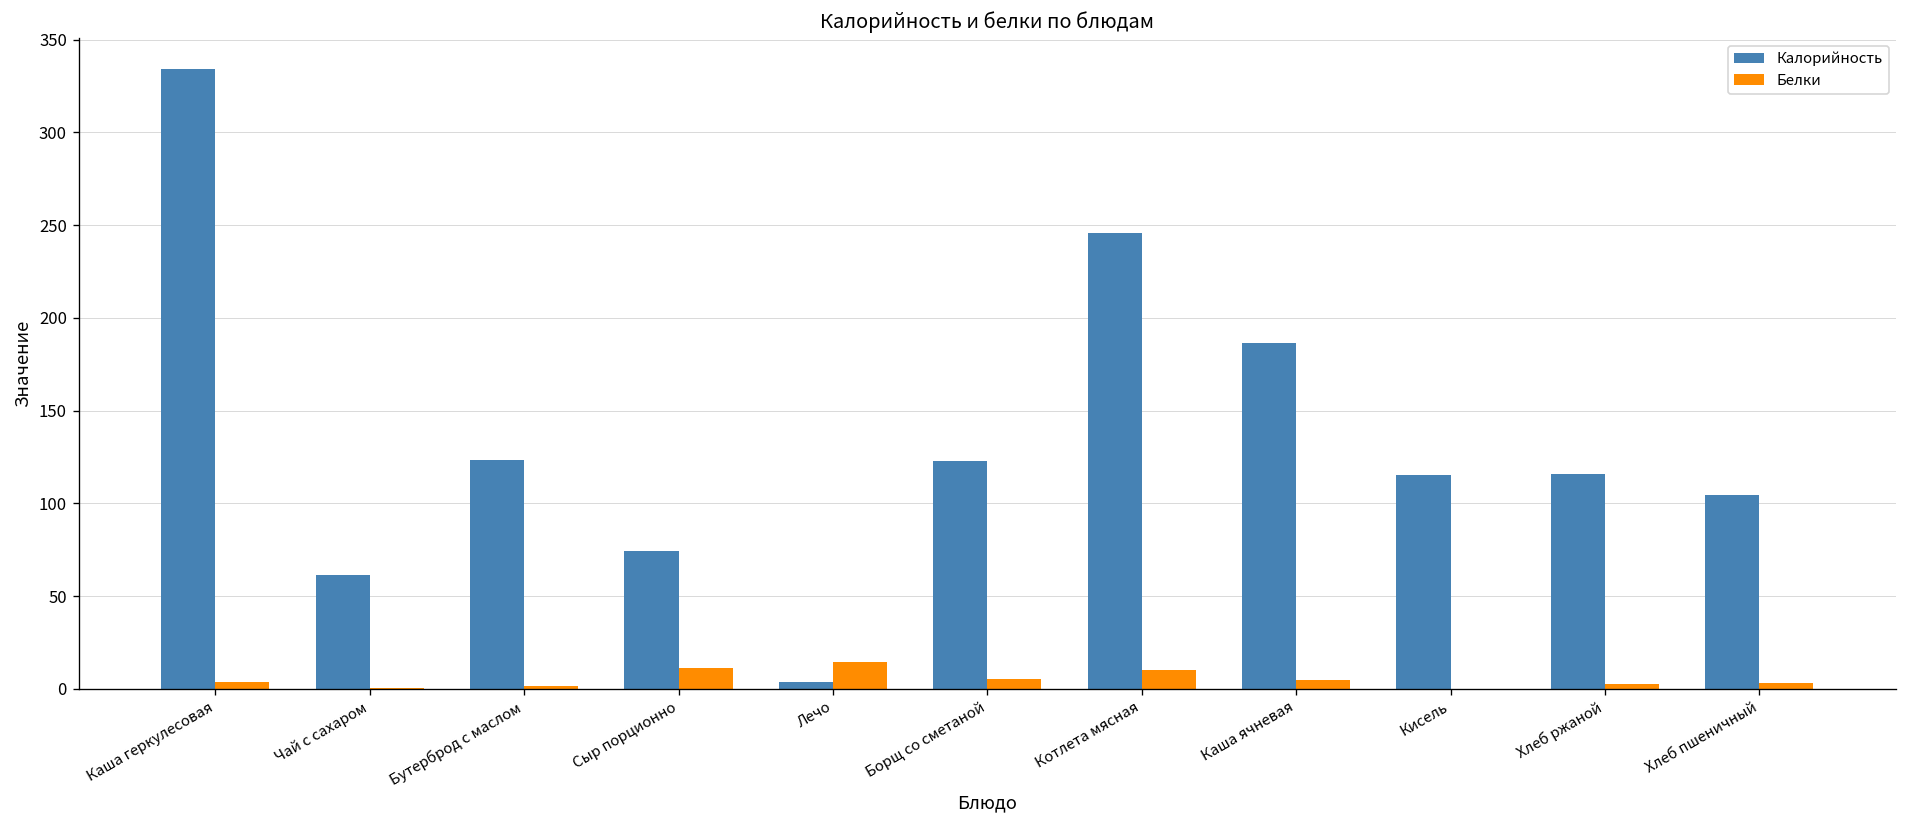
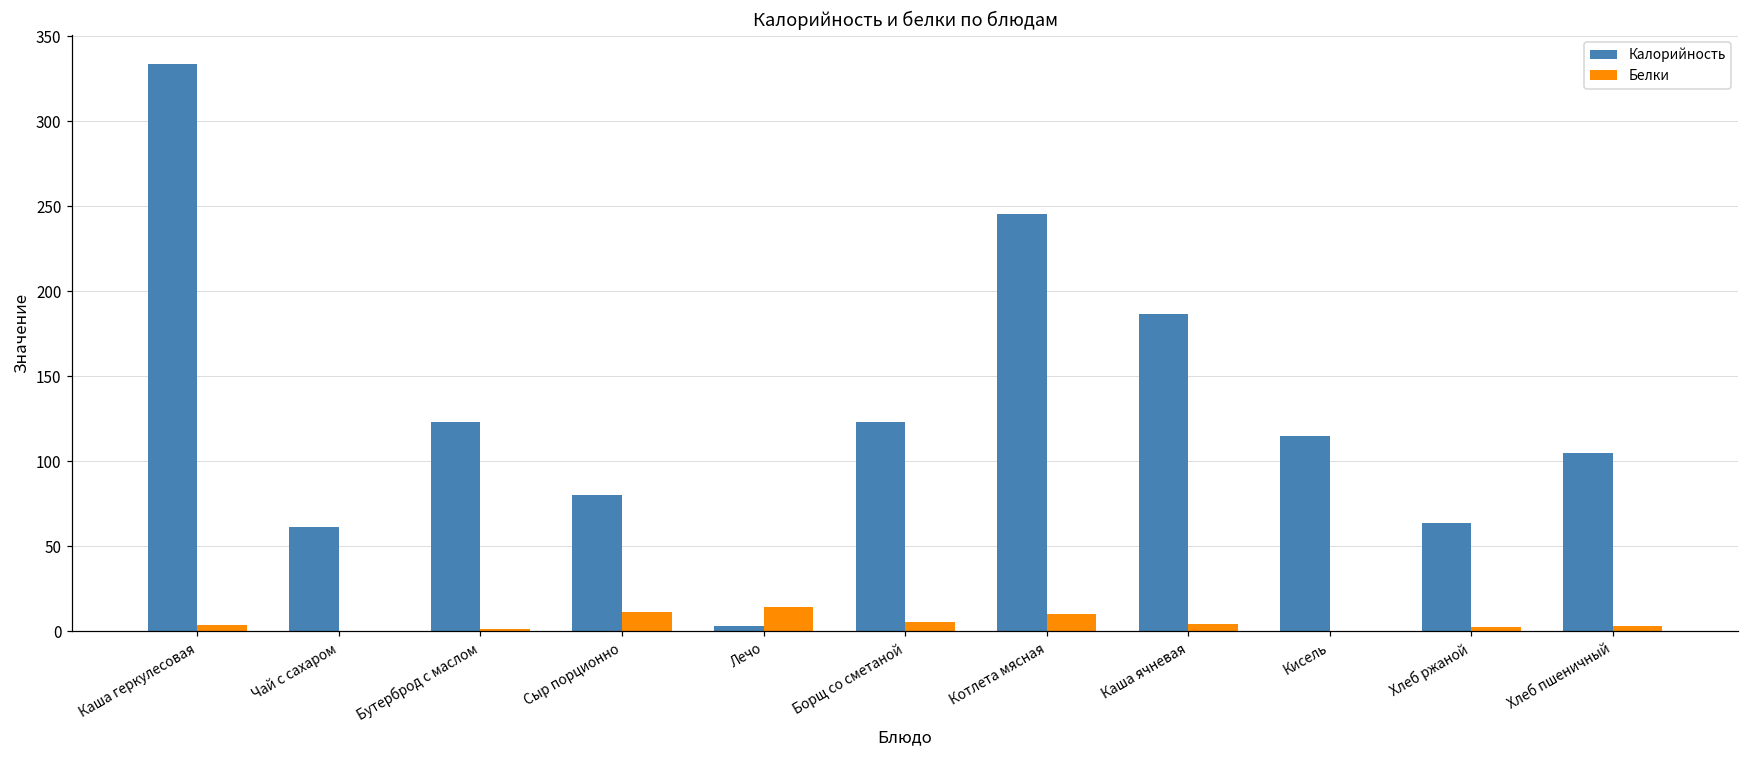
Калорийность, Сыр порционно: 74 -> 80
Калорийность, Хлеб ржаной: 116 -> 64
